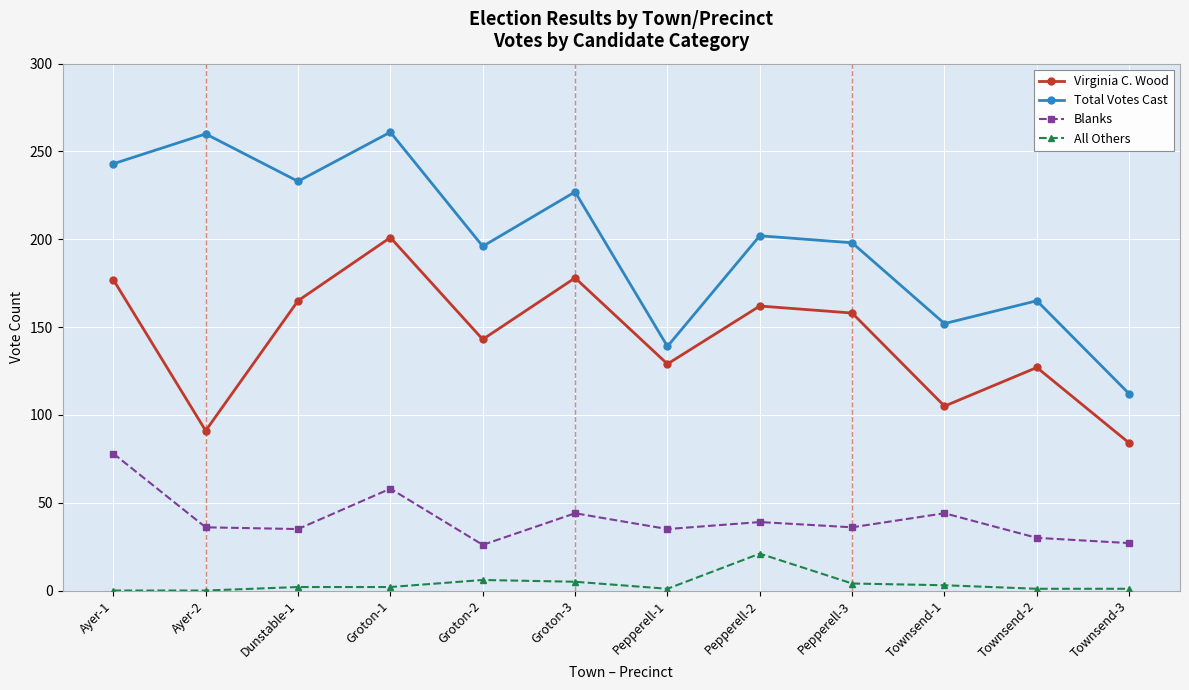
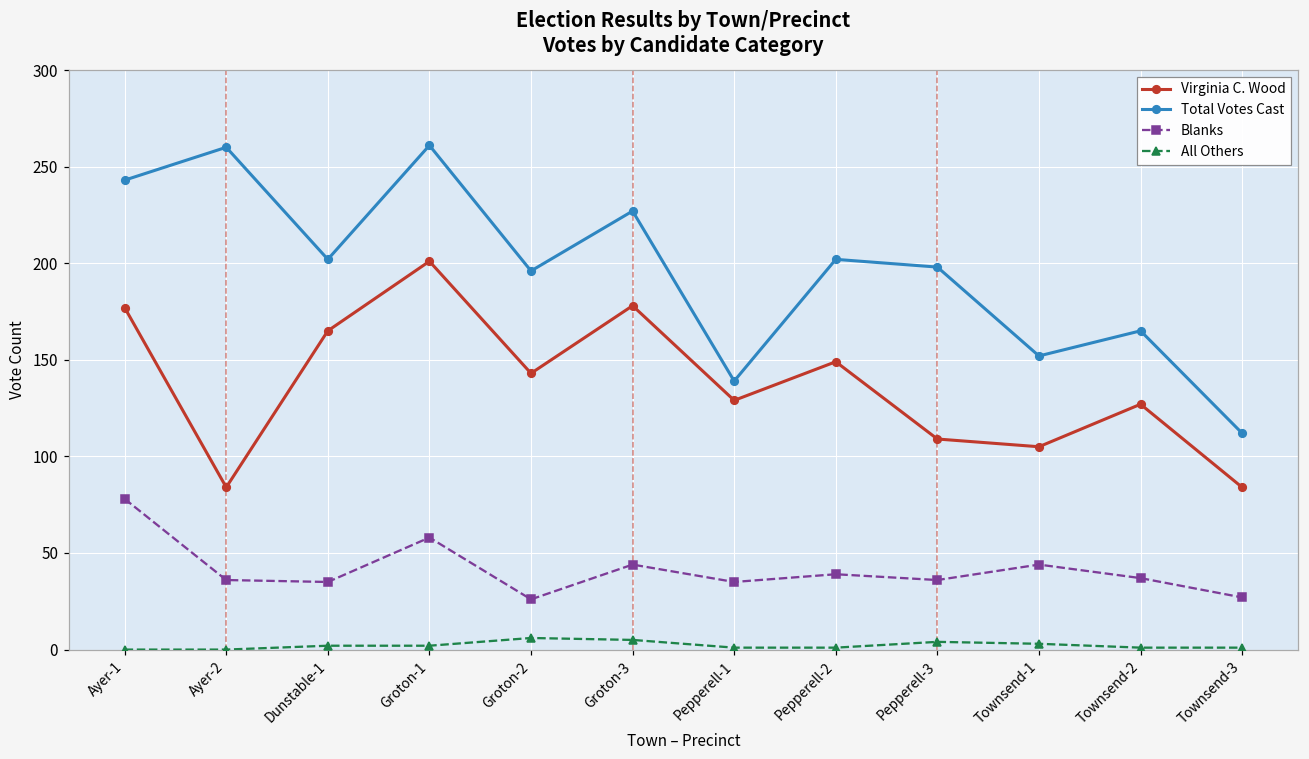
Virginia C. Wood, Ayer-2: 91 -> 84
Total Votes Cast, Dunstable-1: 233 -> 202
Virginia C. Wood, Pepperell-2: 162 -> 149
All Others, Pepperell-2: 21 -> 1
Virginia C. Wood, Pepperell-3: 158 -> 109
Blanks, Townsend-2: 30 -> 37
